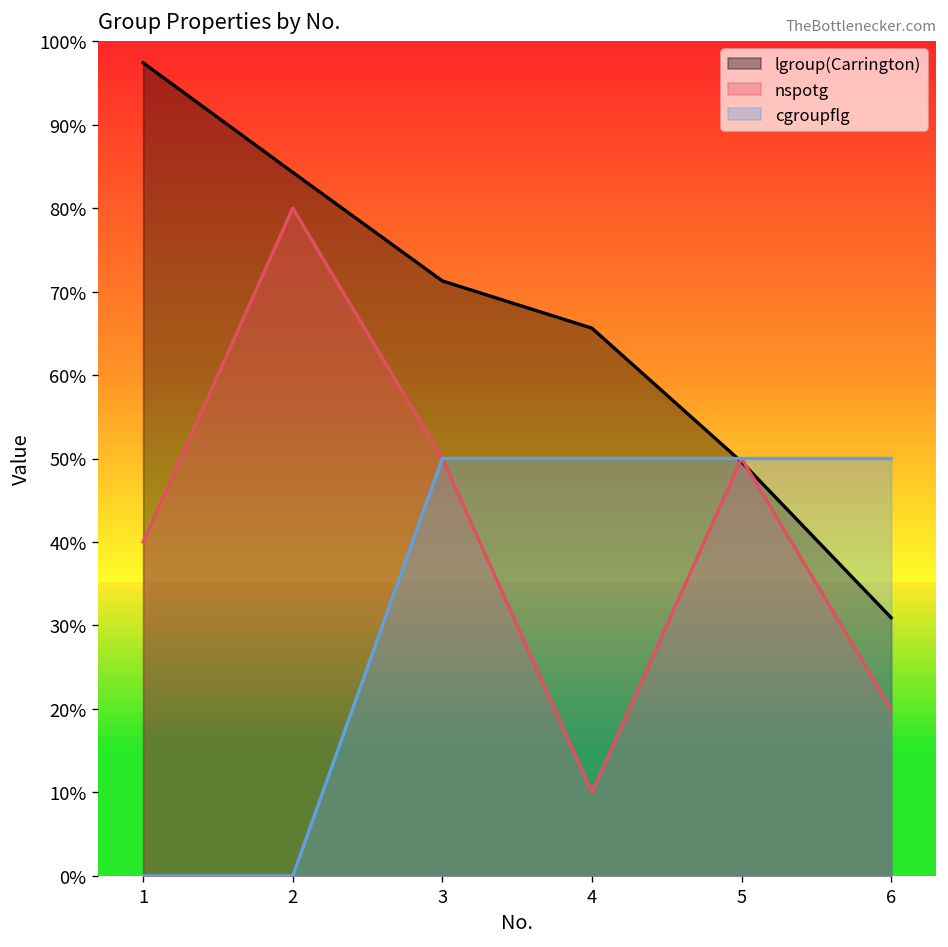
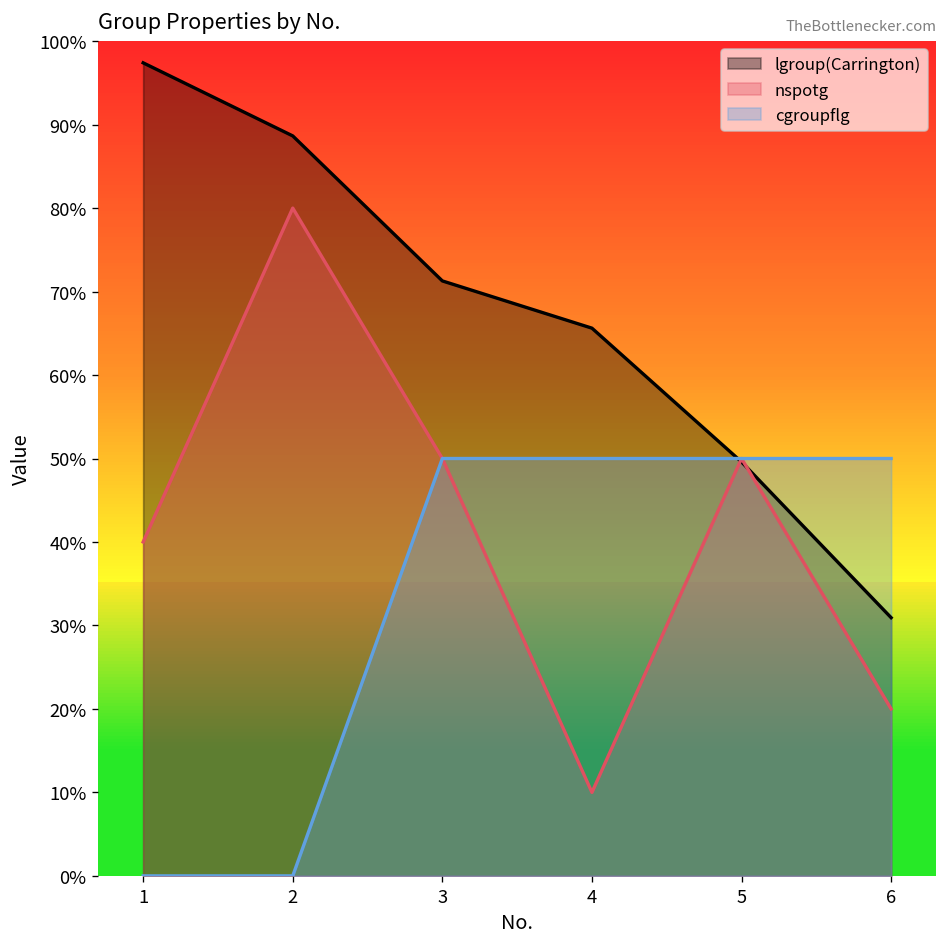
lgroup(Carrington), 2: 84% -> 89%
